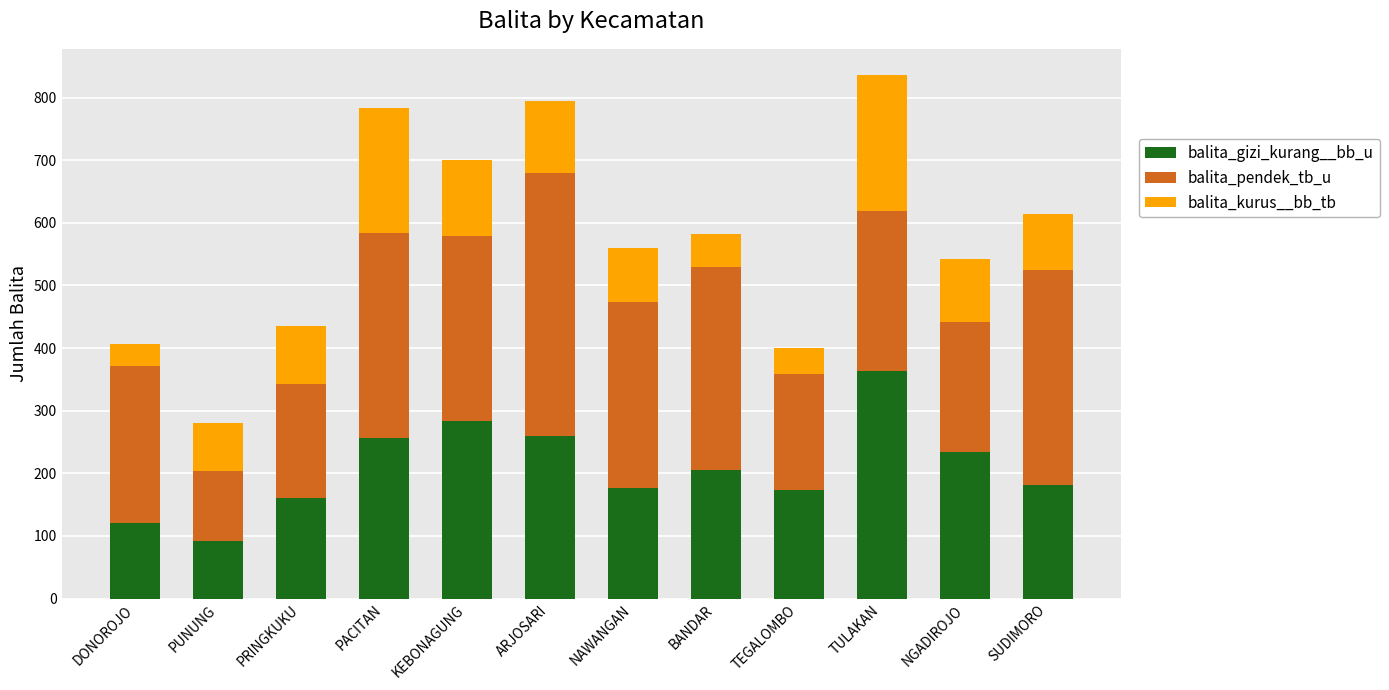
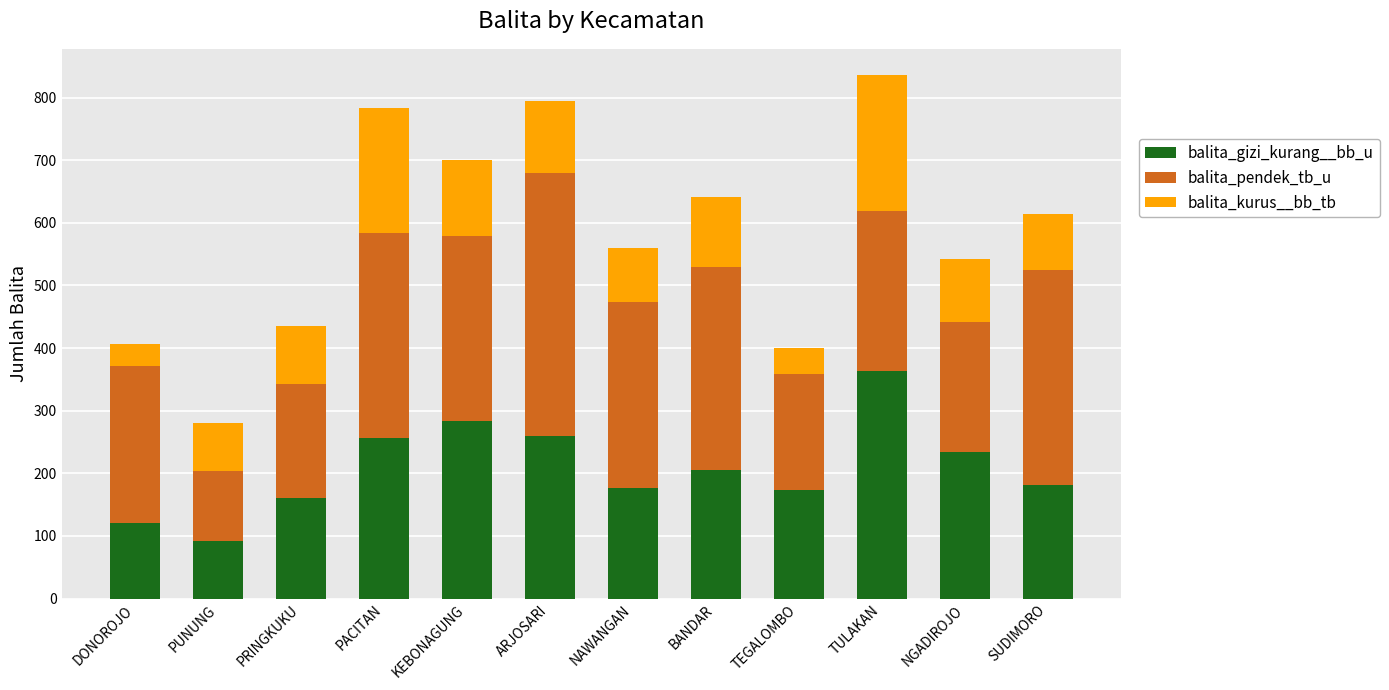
balita_kurus__bb_tb, BANDAR: 50 -> 110
